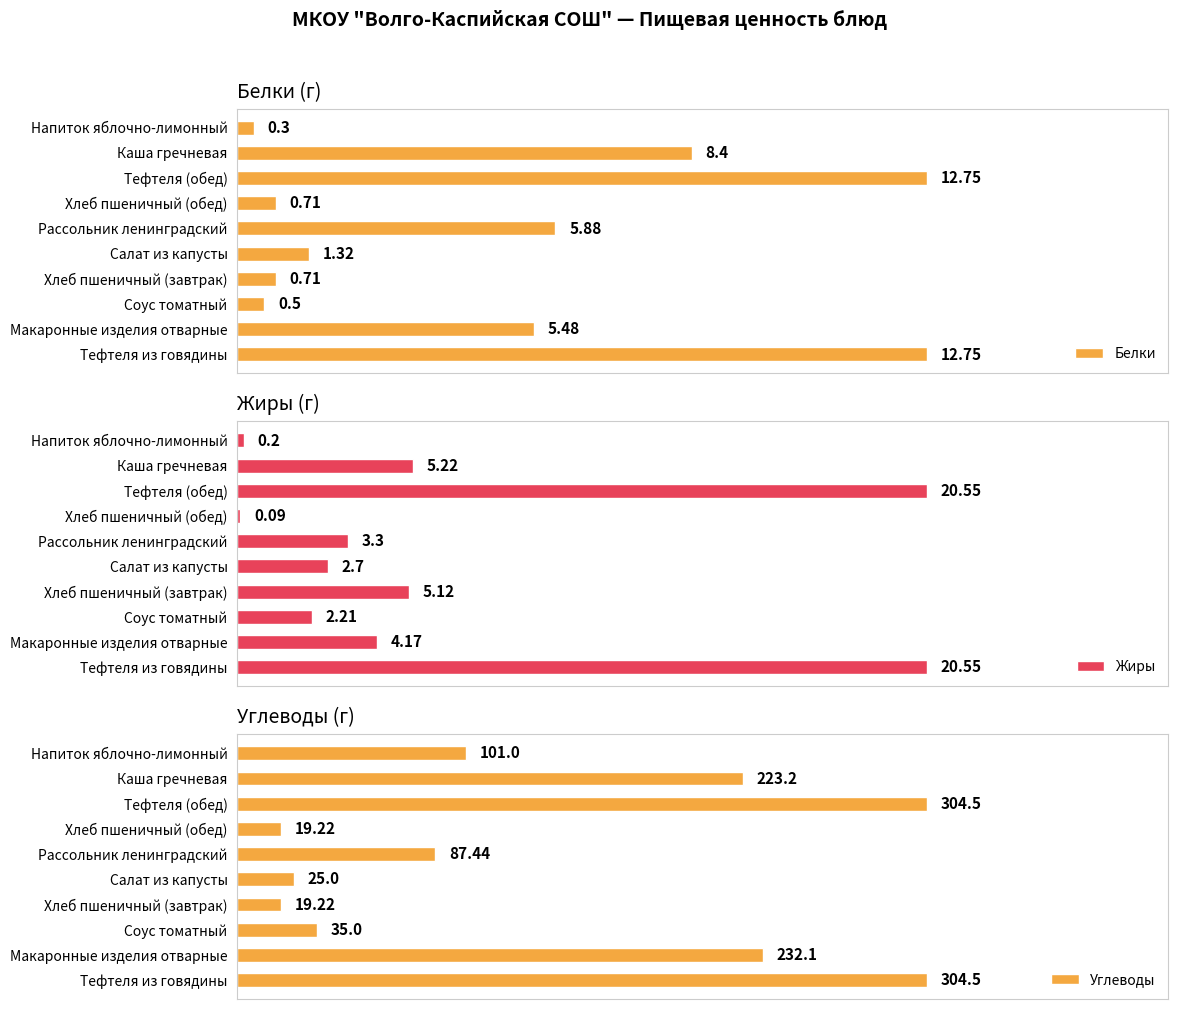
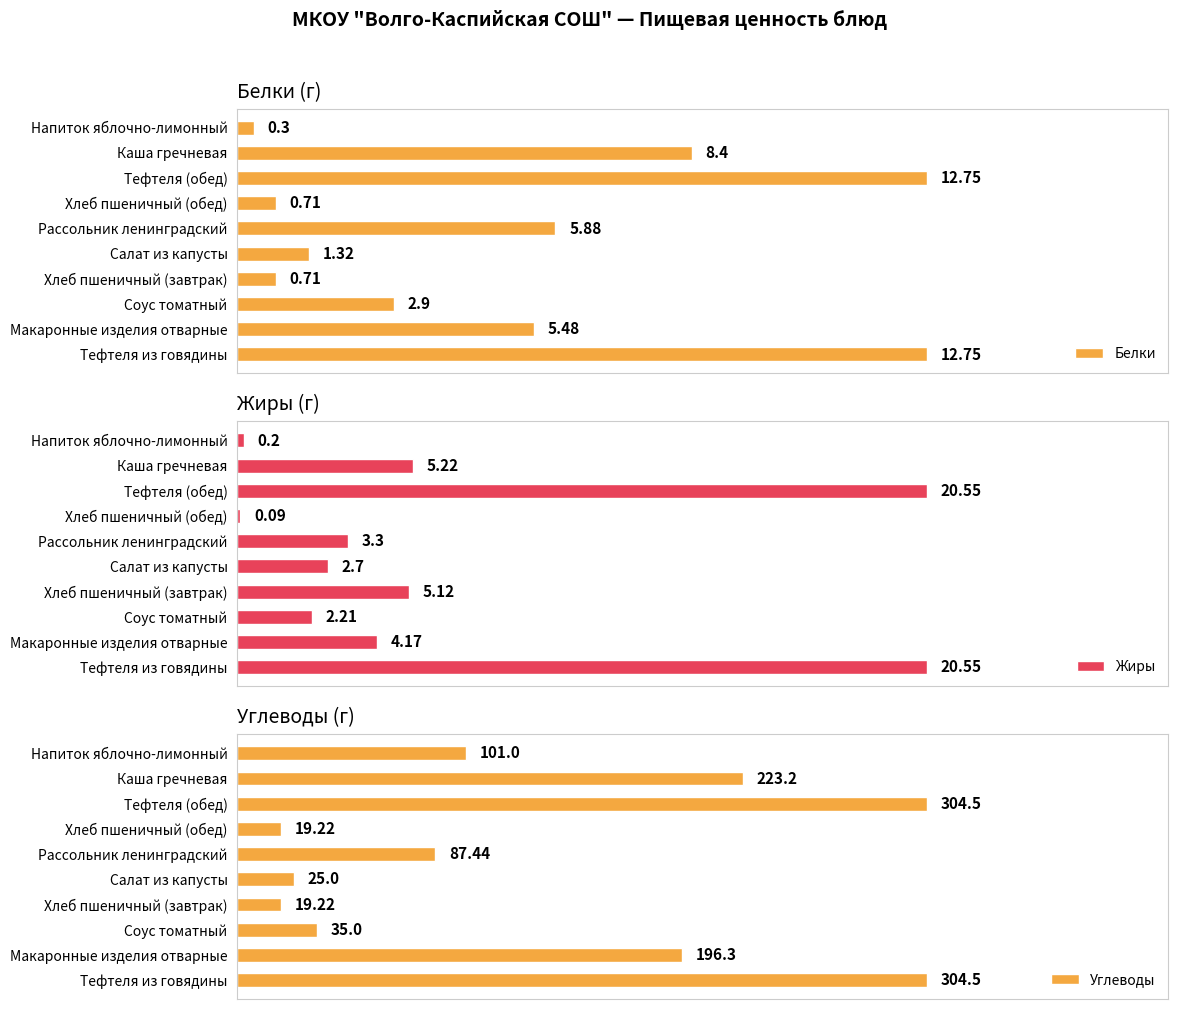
Белки (г), Соус томатный: 0.5 -> 2.9
Углеводы (г), Макаронные изделия отварные: 232.1 -> 196.3
